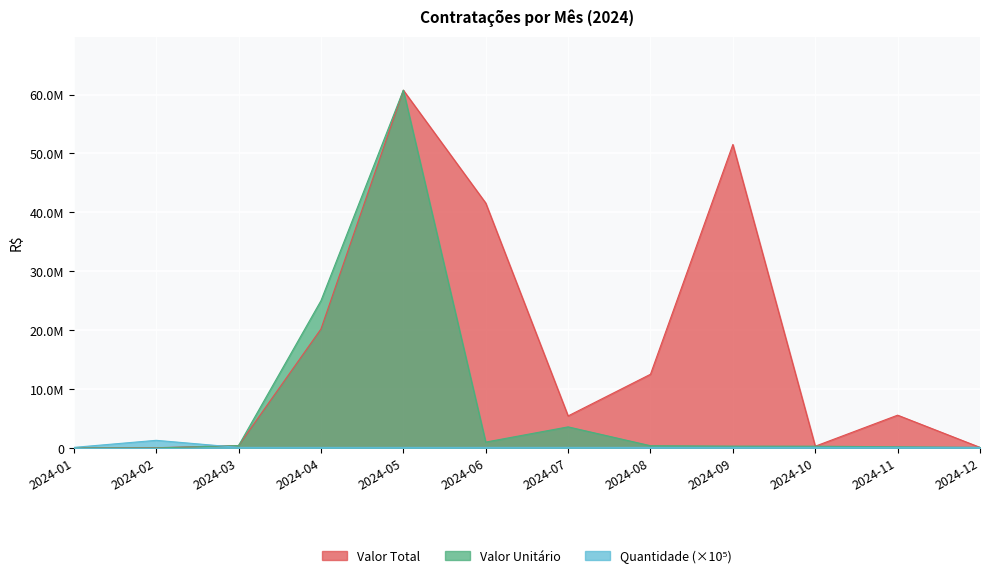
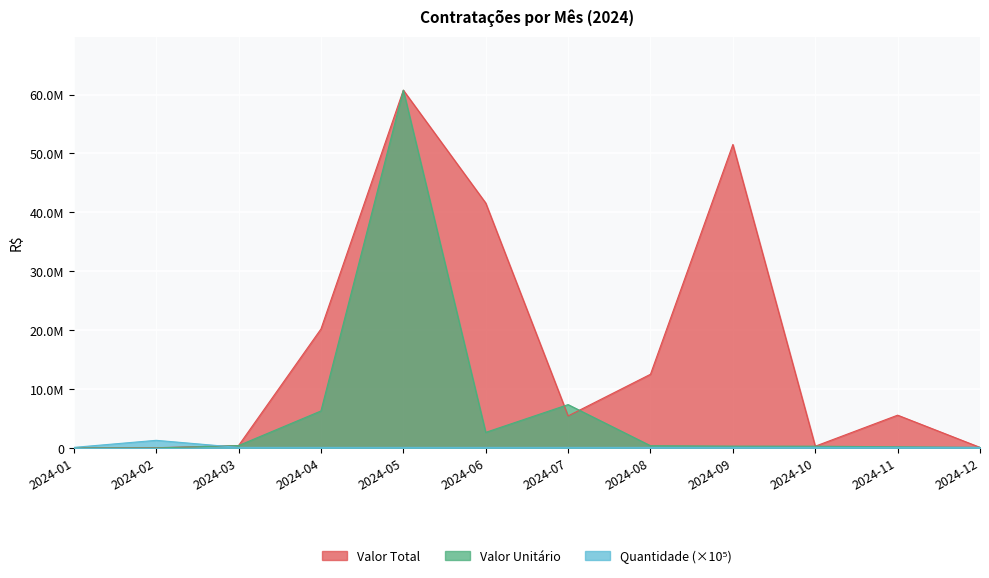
Valor Unitário, 2024-04: 25000000 -> 6000000
Valor Unitário, 2024-06: 1000000 -> 3000000
Valor Unitário, 2024-07: 4000000 -> 7000000
